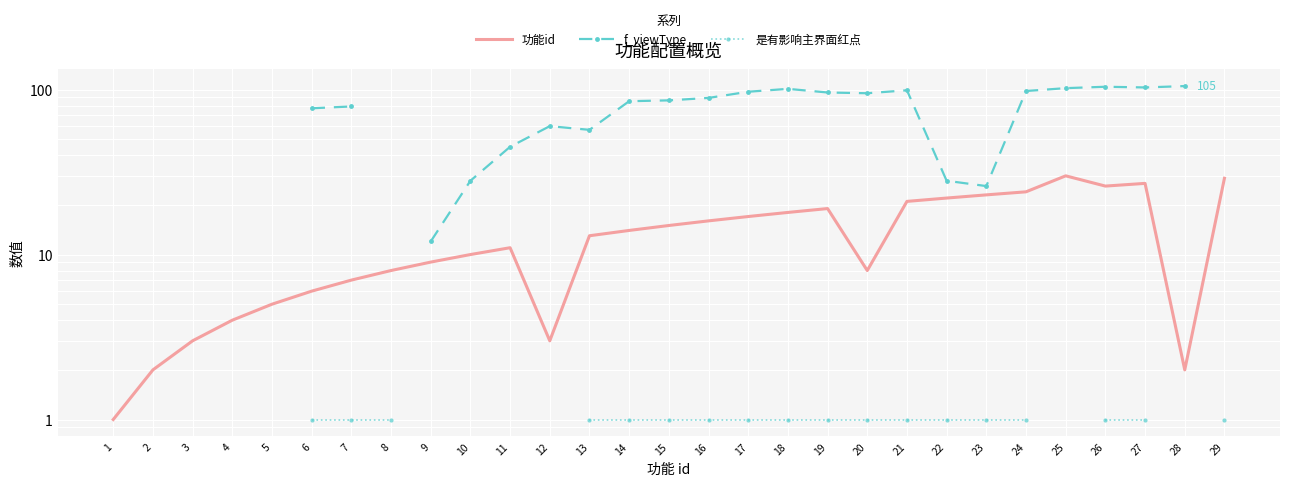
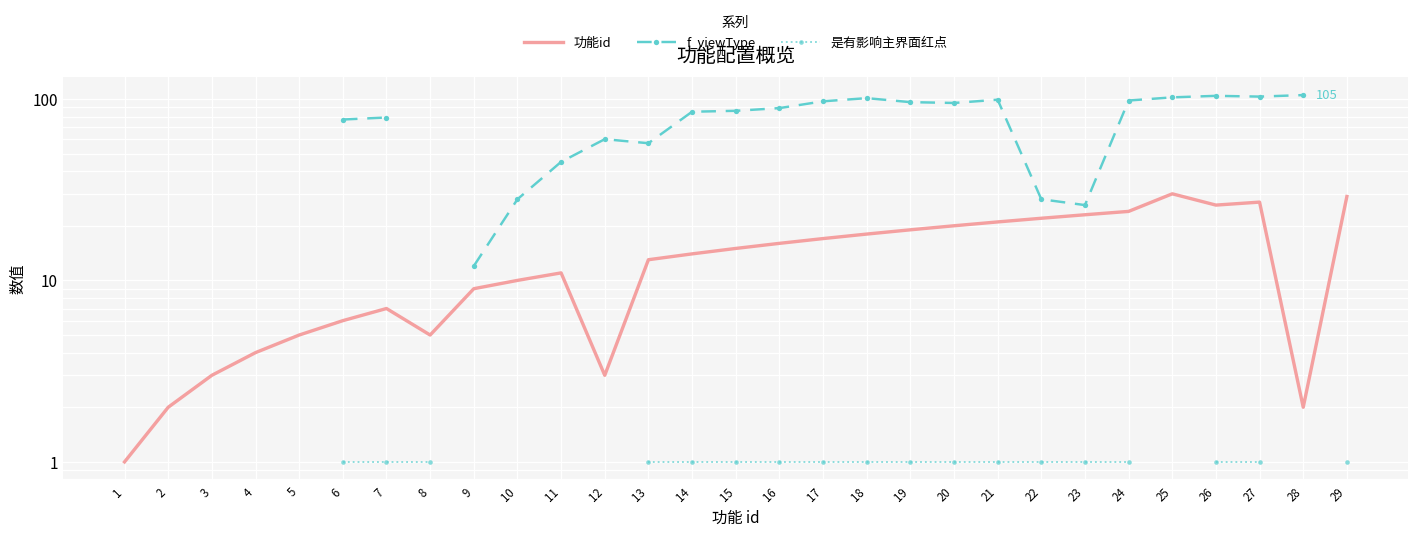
功能id, 8: 8 -> 5
功能id, 20: 8 -> 20
